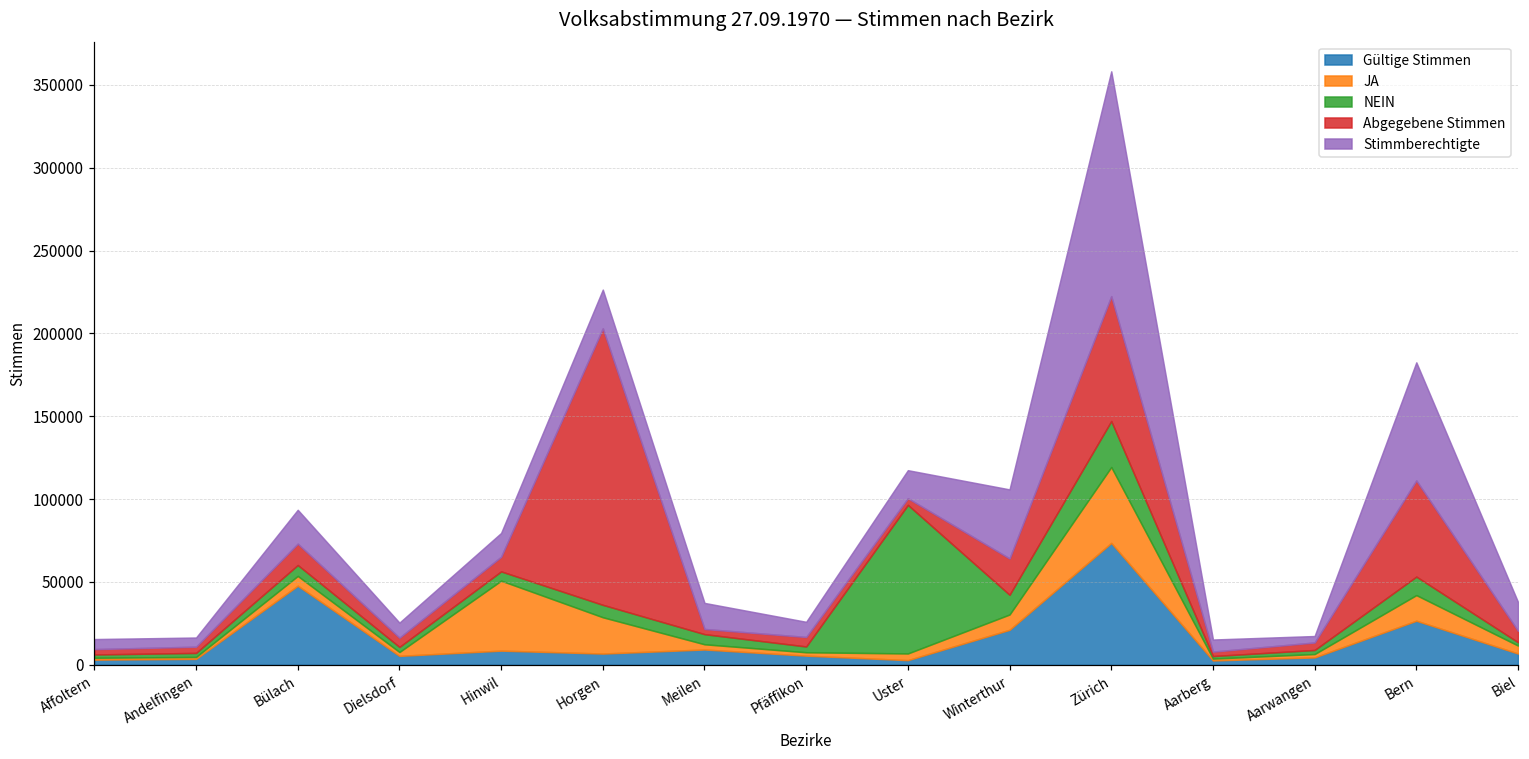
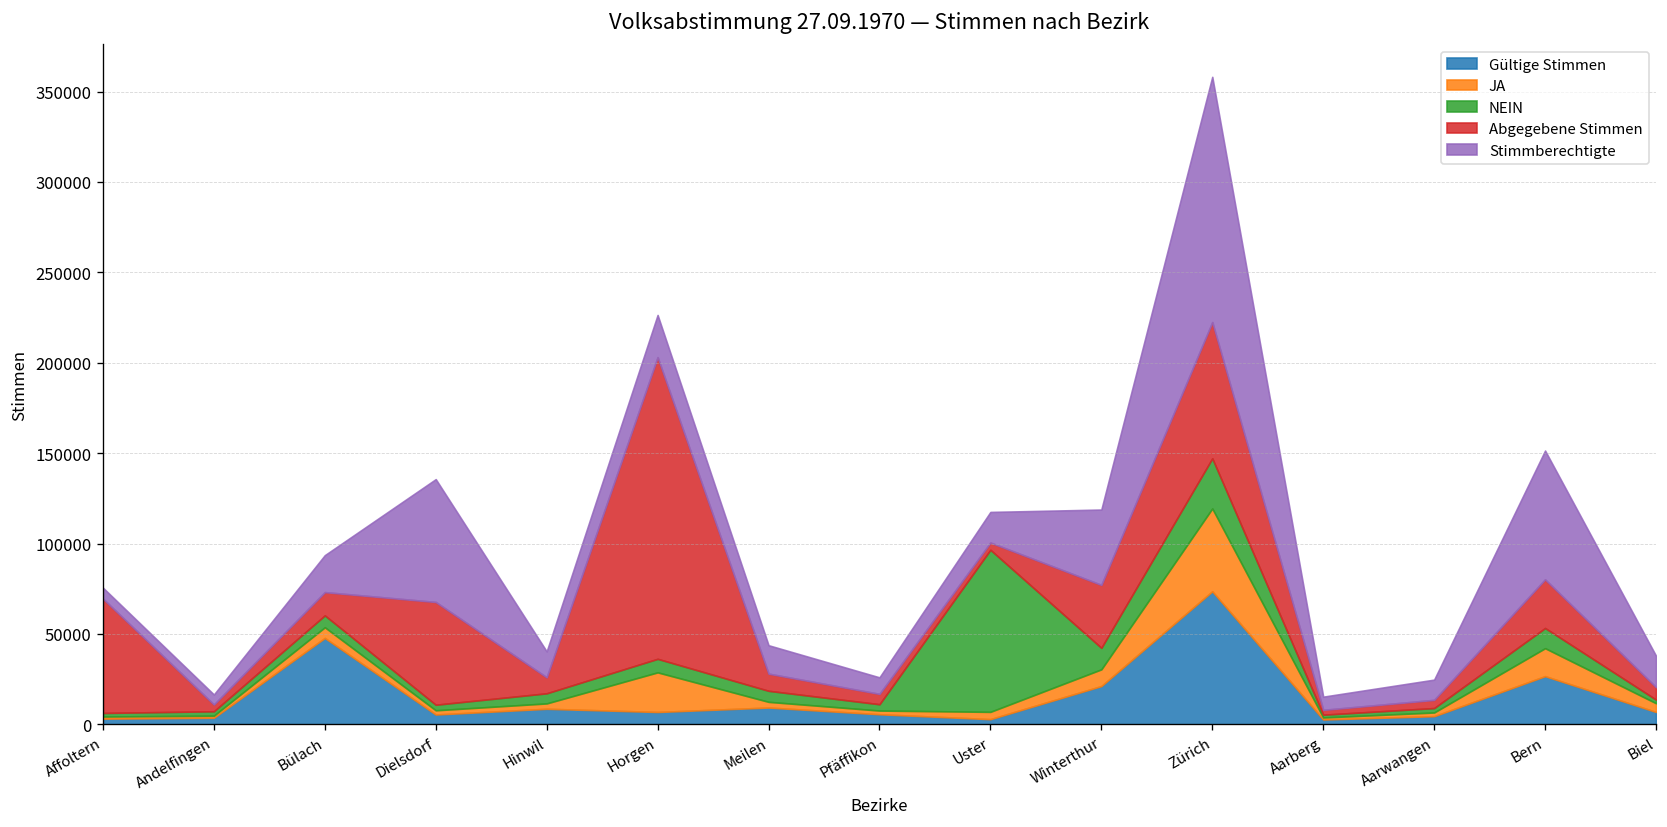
Abgegebene Stimmen, Affoltern: 3000 -> 63000
Abgegebene Stimmen, Dielsdorf: 6000 -> 57000
Stimmberechtigte, Dielsdorf: 9000 -> 68000
JA, Hinwil: 42000 -> 3000
Abgegebene Stimmen, Meilen: 3000 -> 9000
Abgegebene Stimmen, Winterthur: 22000 -> 35000
Stimmberechtigte, Aarwangen: 4000 -> 11000
Abgegebene Stimmen, Bern: 58000 -> 27000
